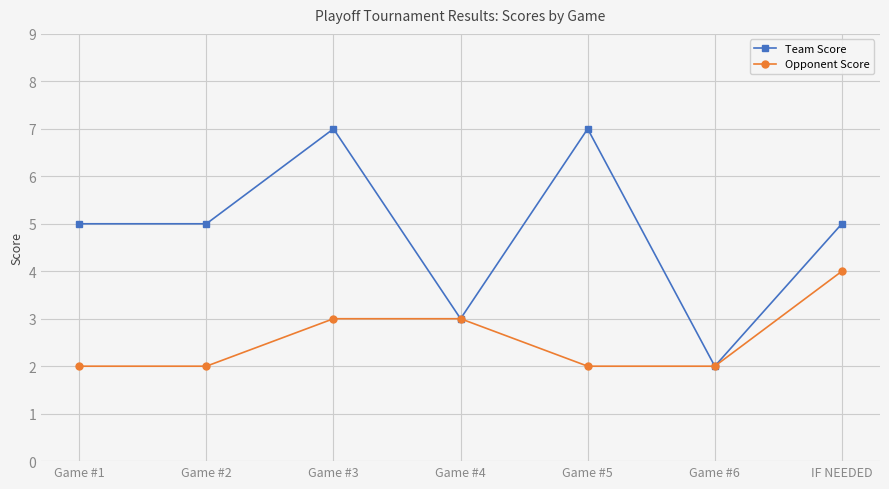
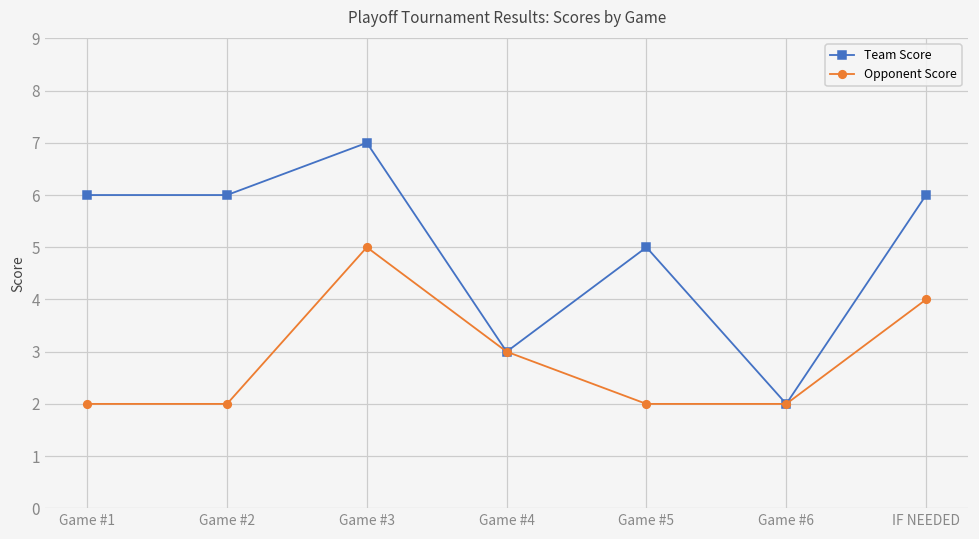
Team Score, Game #1: 5 -> 6
Team Score, Game #2: 5 -> 6
Opponent Score, Game #3: 3 -> 5
Team Score, Game #5: 7 -> 5
Team Score, IF NEEDED: 5 -> 6
